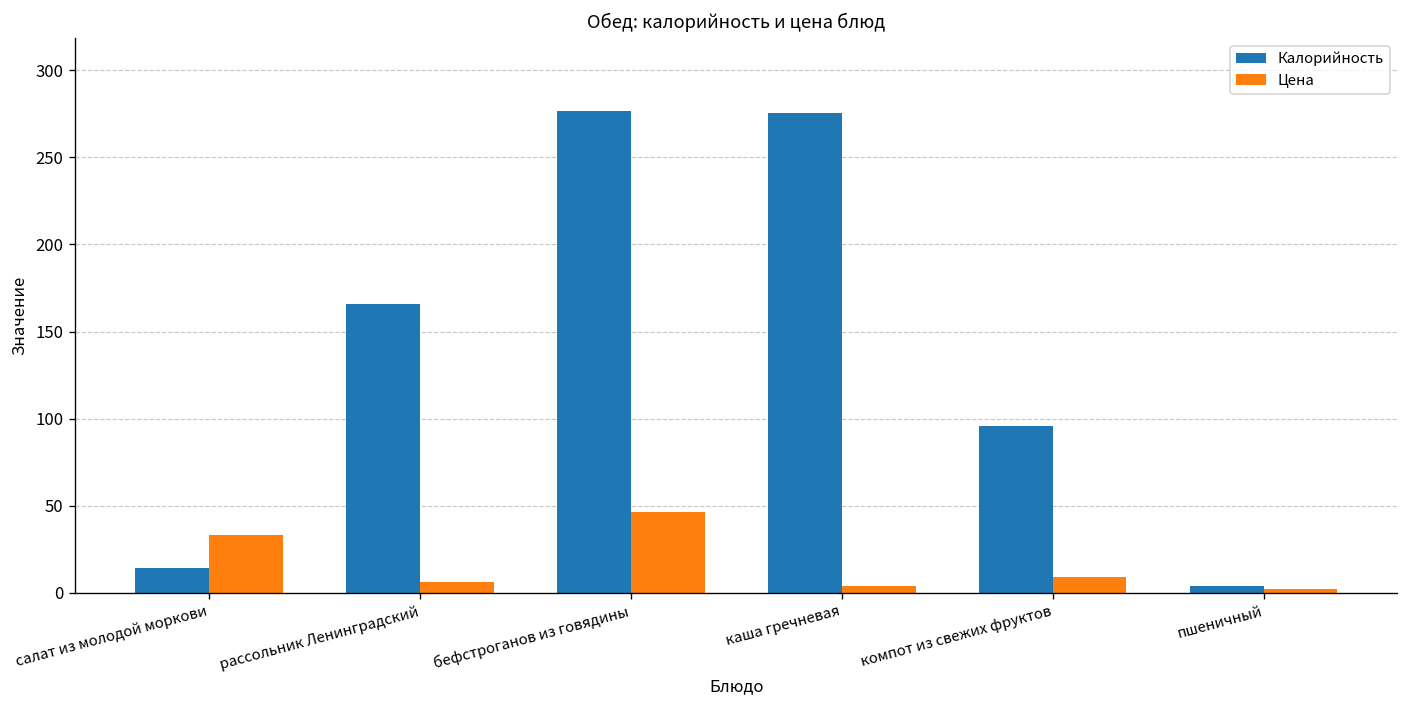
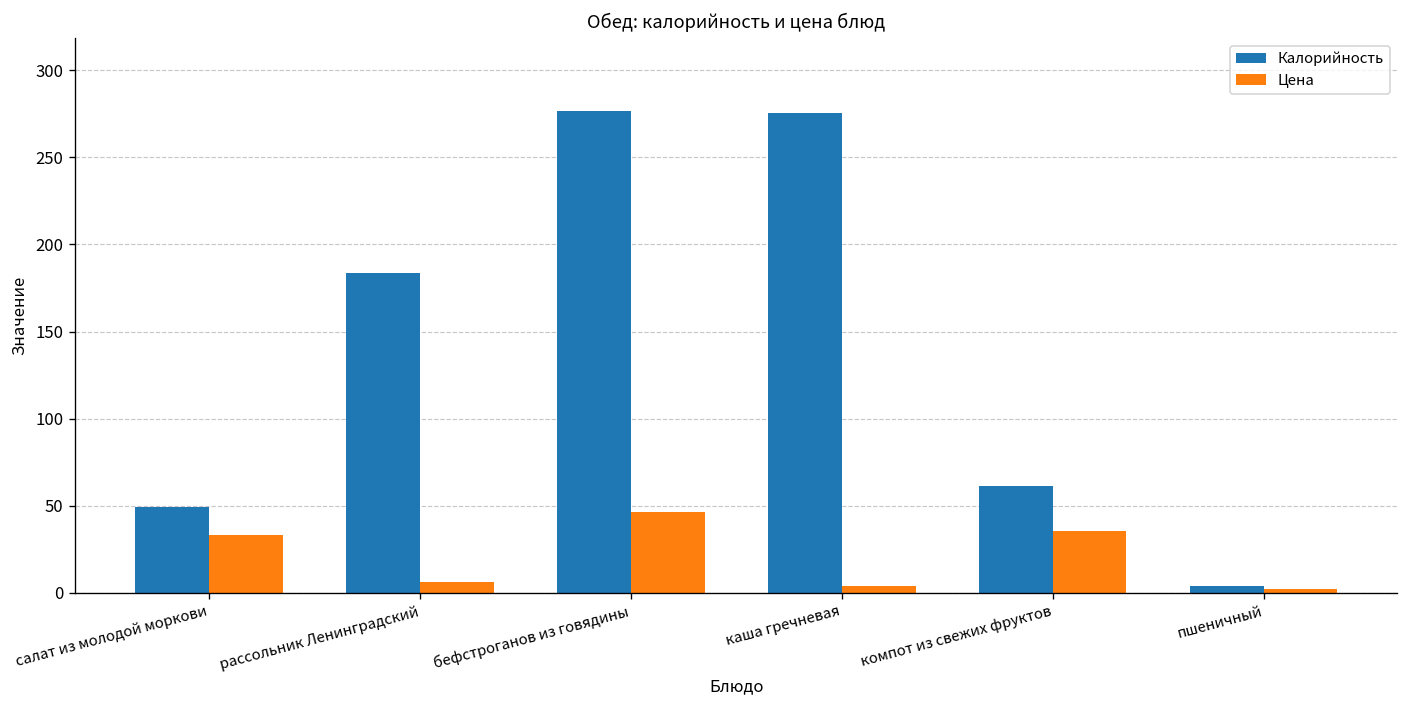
Калорийность, салат из молодой моркови: 14 -> 49
Калорийность, рассольник Ленинградский: 166 -> 184
Калорийность, компот из свежих фруктов: 96 -> 61
Цена, компот из свежих фруктов: 9 -> 36
